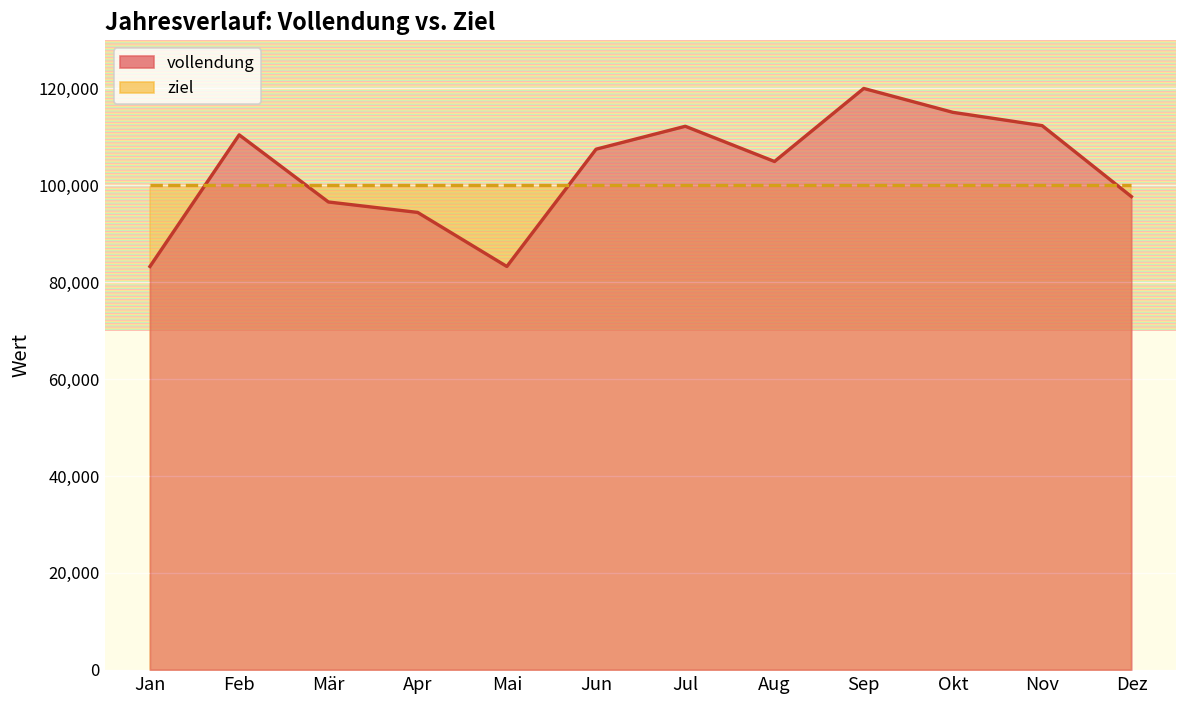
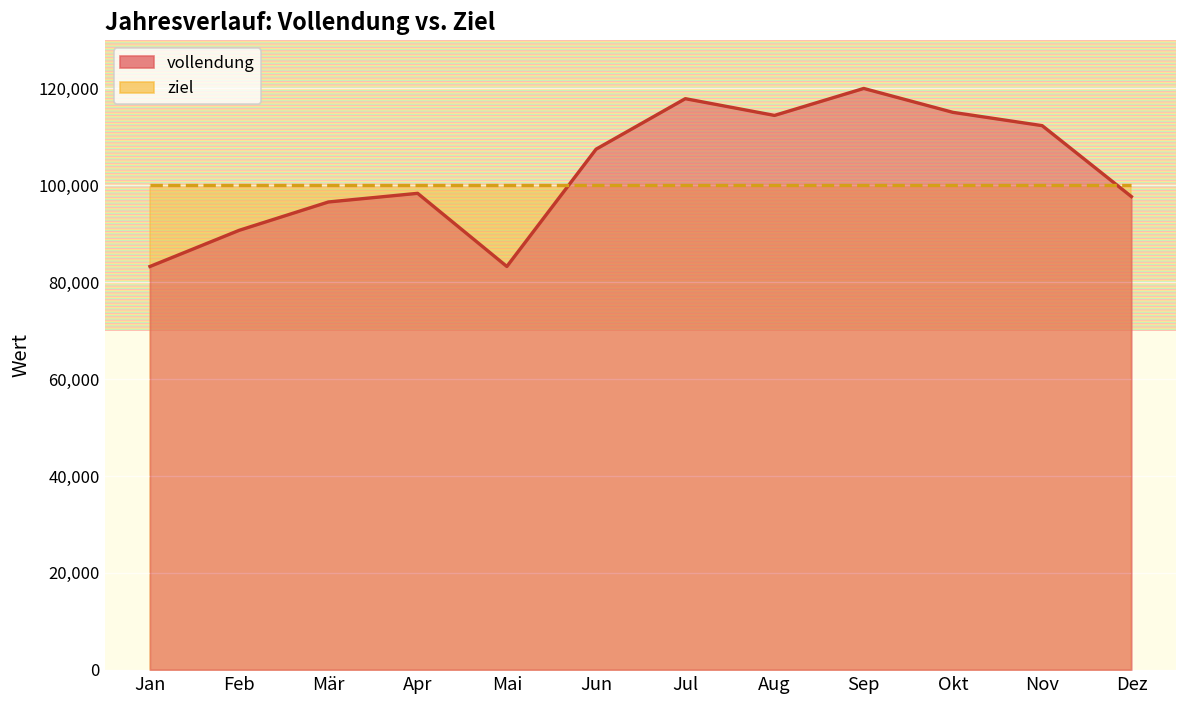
vollendung, Feb: 110,000 -> 91,000
vollendung, Apr: 94,000 -> 98,000
vollendung, Jul: 112,000 -> 118,000
vollendung, Aug: 105,000 -> 114,000
